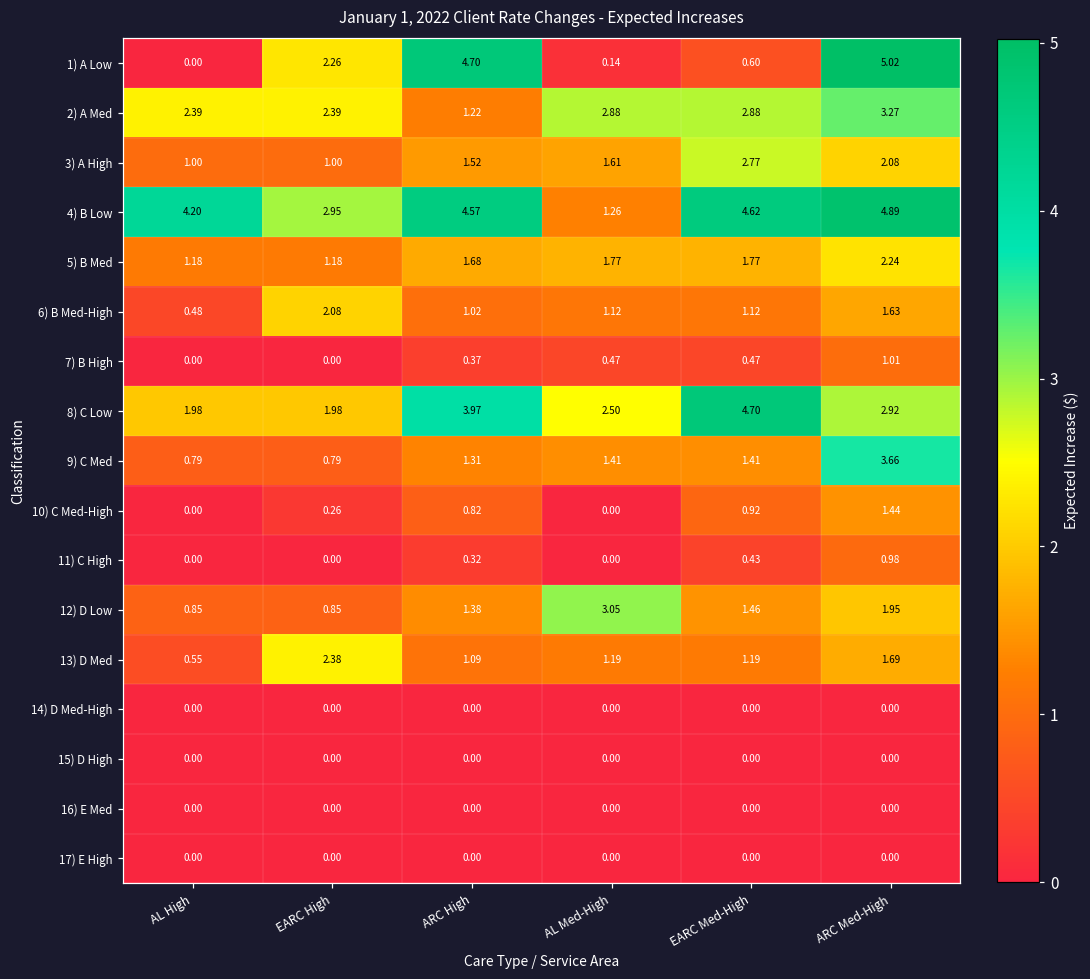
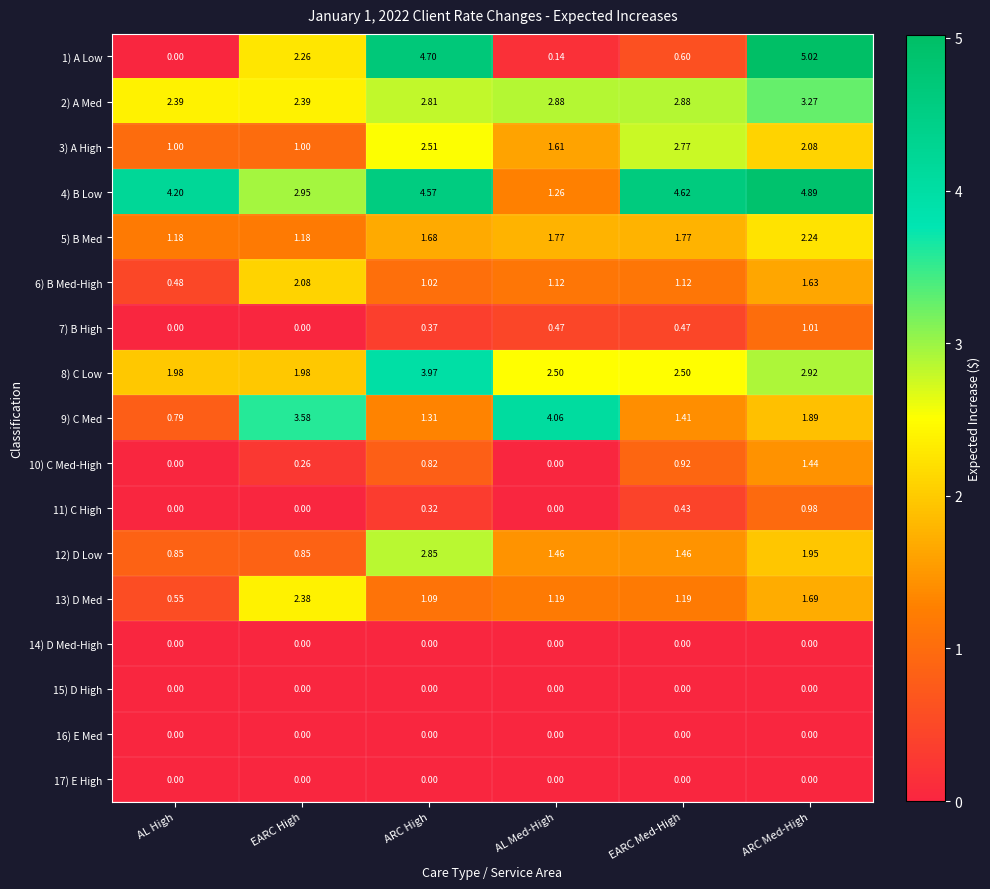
2) A Med, ARC High: 1.22 -> 2.81
3) A High, ARC High: 1.52 -> 2.51
8) C Low, EARC Med-High: 4.70 -> 2.50
9) C Med, EARC High: 0.79 -> 3.58
9) C Med, AL Med-High: 1.41 -> 4.06
9) C Med, ARC Med-High: 3.66 -> 1.89
12) D Low, ARC High: 1.38 -> 2.85
12) D Low, AL Med-High: 3.05 -> 1.46
